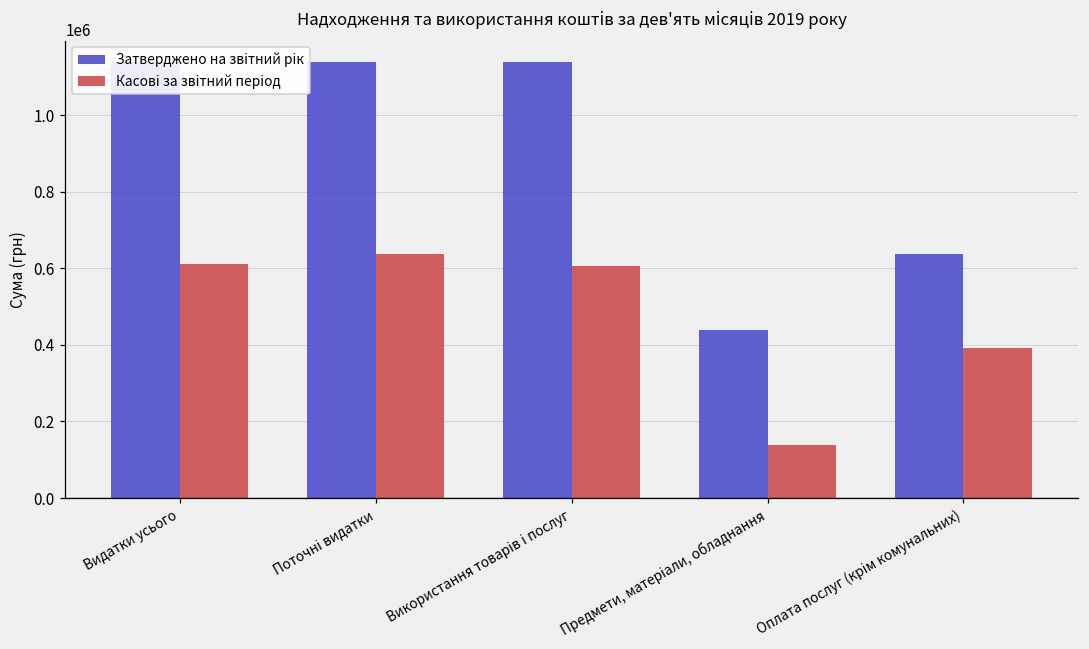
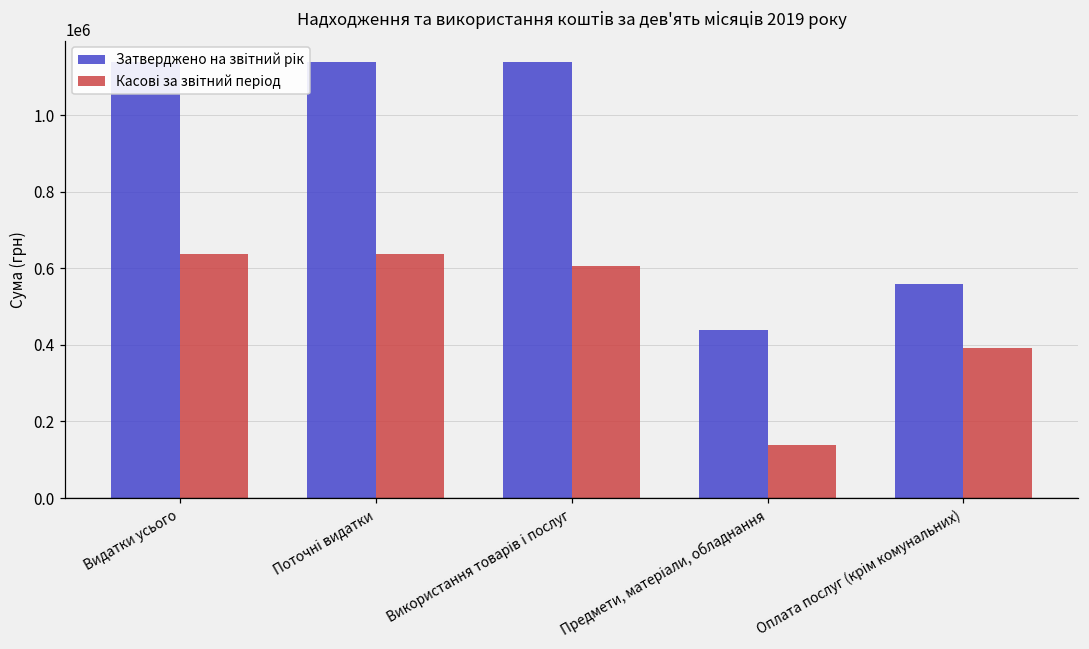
Касові за звітний період, Видатки усього: 610000 -> 640000
Затверджено на звітний рік, Оплата послуг (крім комунальних): 640000 -> 560000
